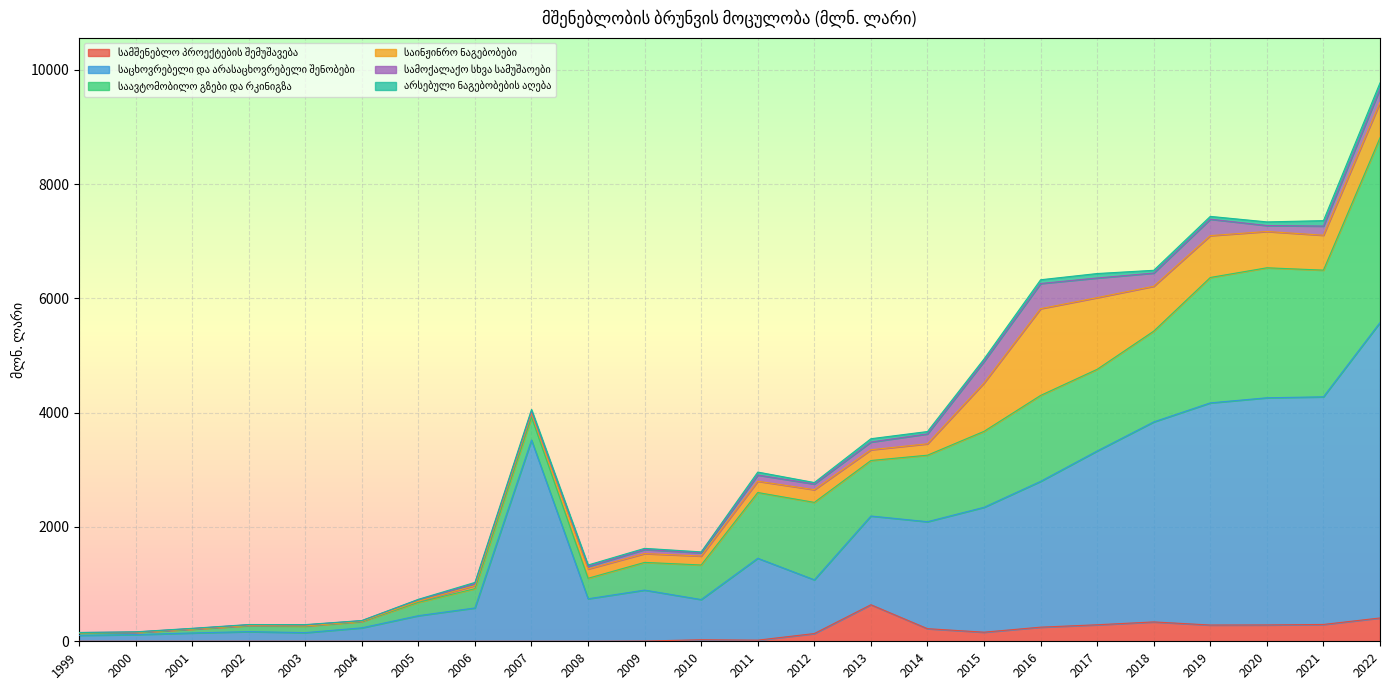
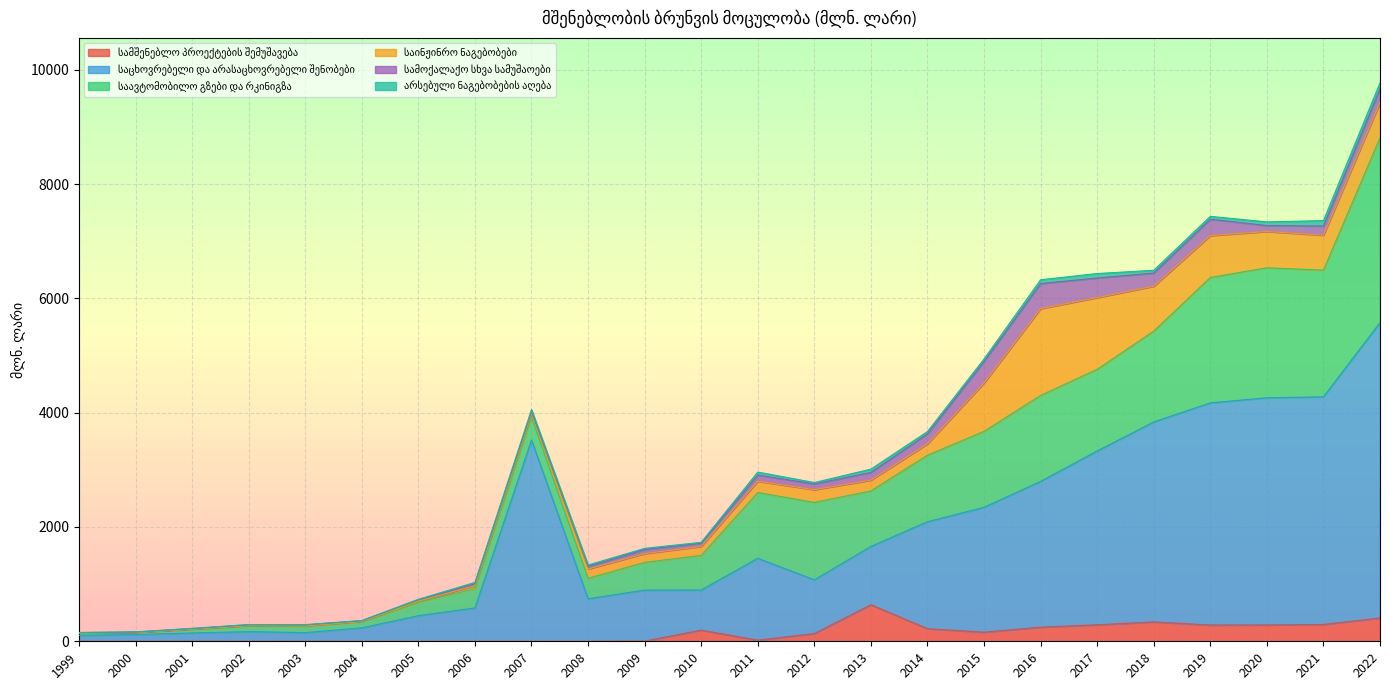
სამშენებლო პროექტების შემუშავება, 2010: 0 -> 200
საცხოვრებელი და არასაცხოვრებელი შენობები, 2013: 1600 -> 1000
